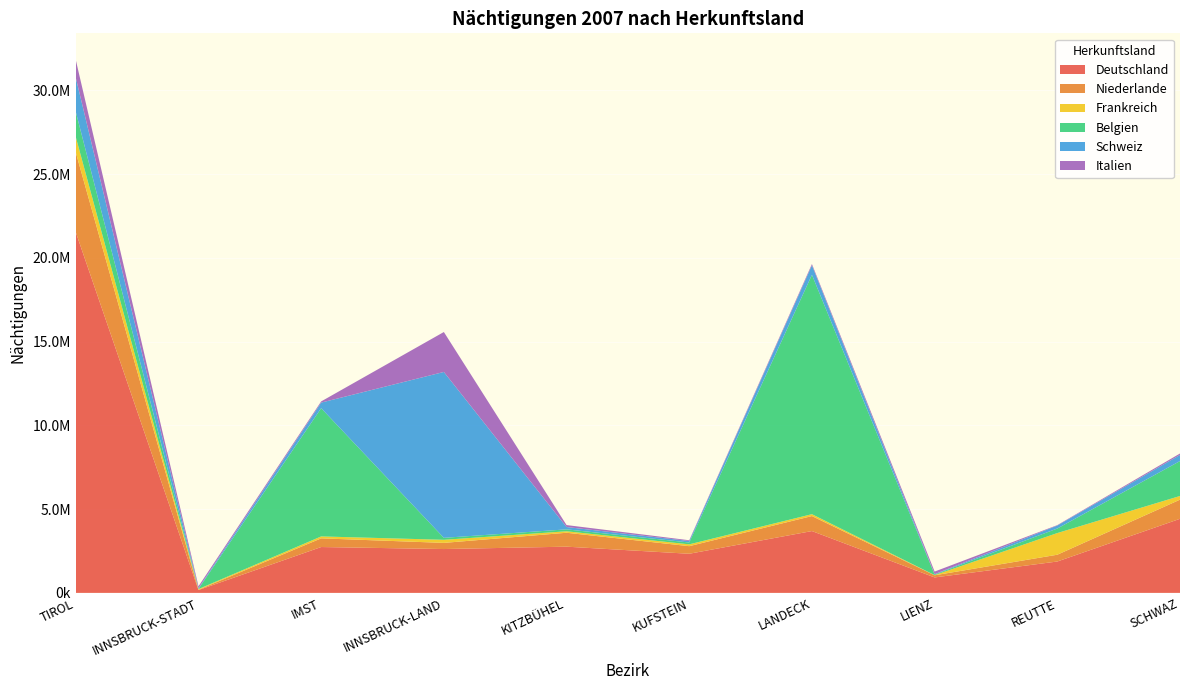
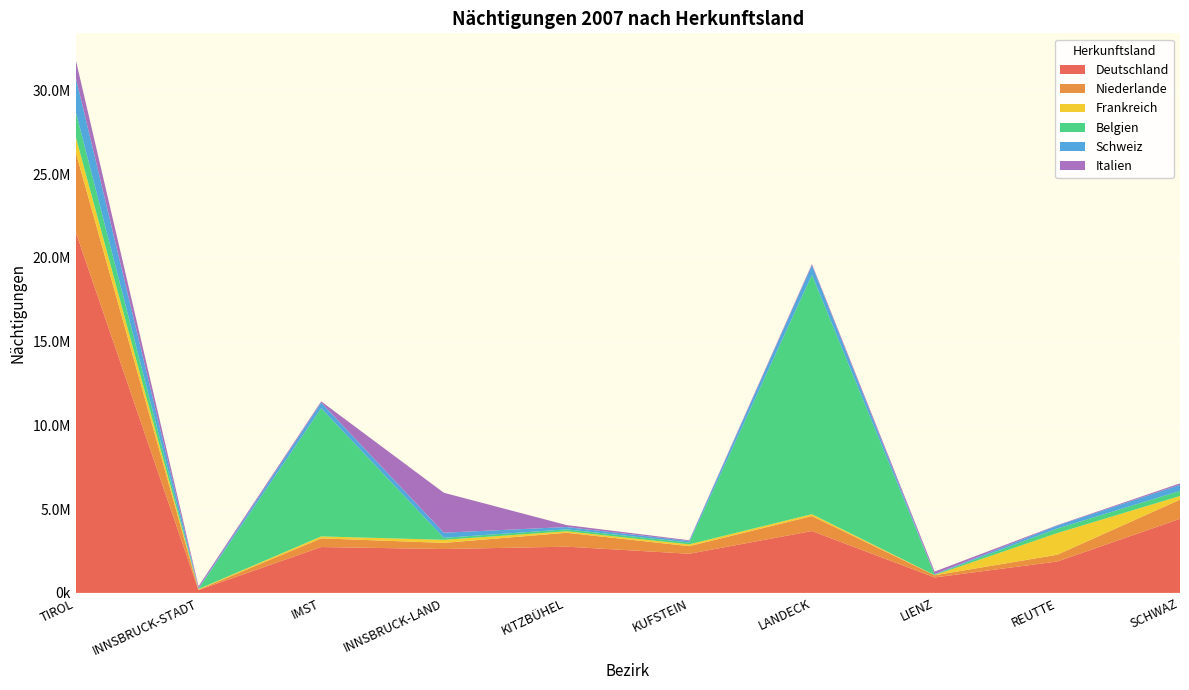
Schweiz, INNSBRUCK-LAND: 9900000 -> 300000
Belgien, SCHWAZ: 2100000 -> 300000
